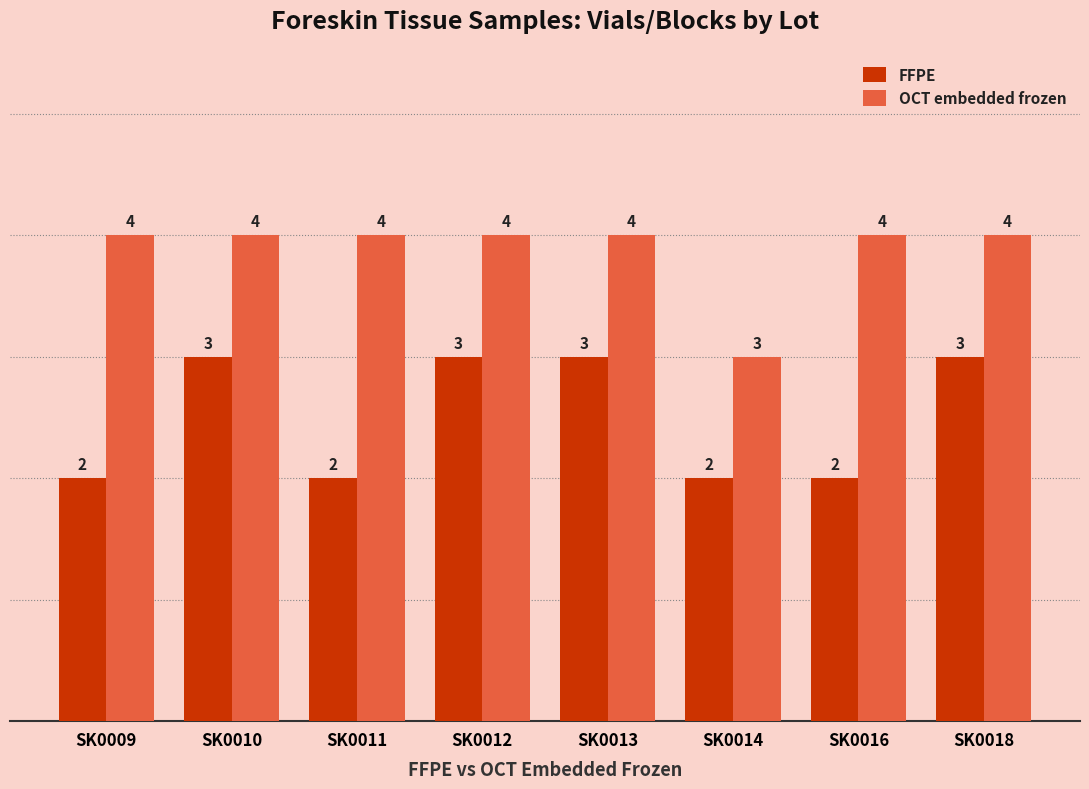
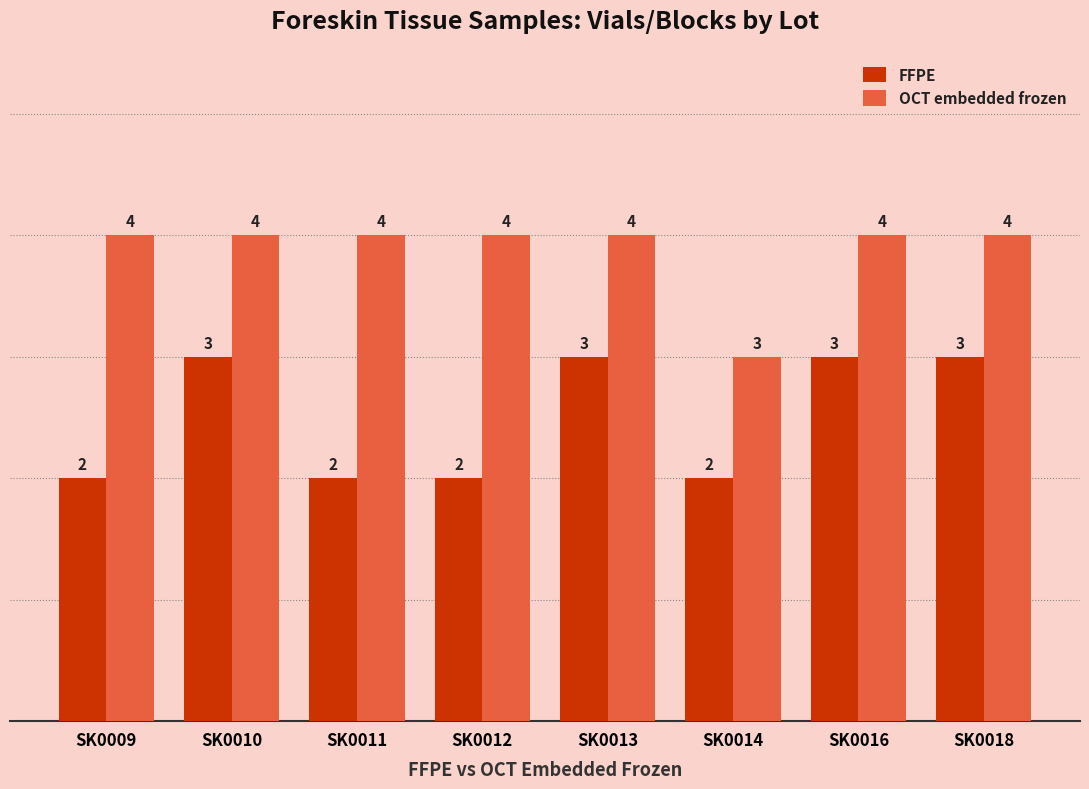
FFPE, SK0012: 3 -> 2
FFPE, SK0016: 2 -> 3
